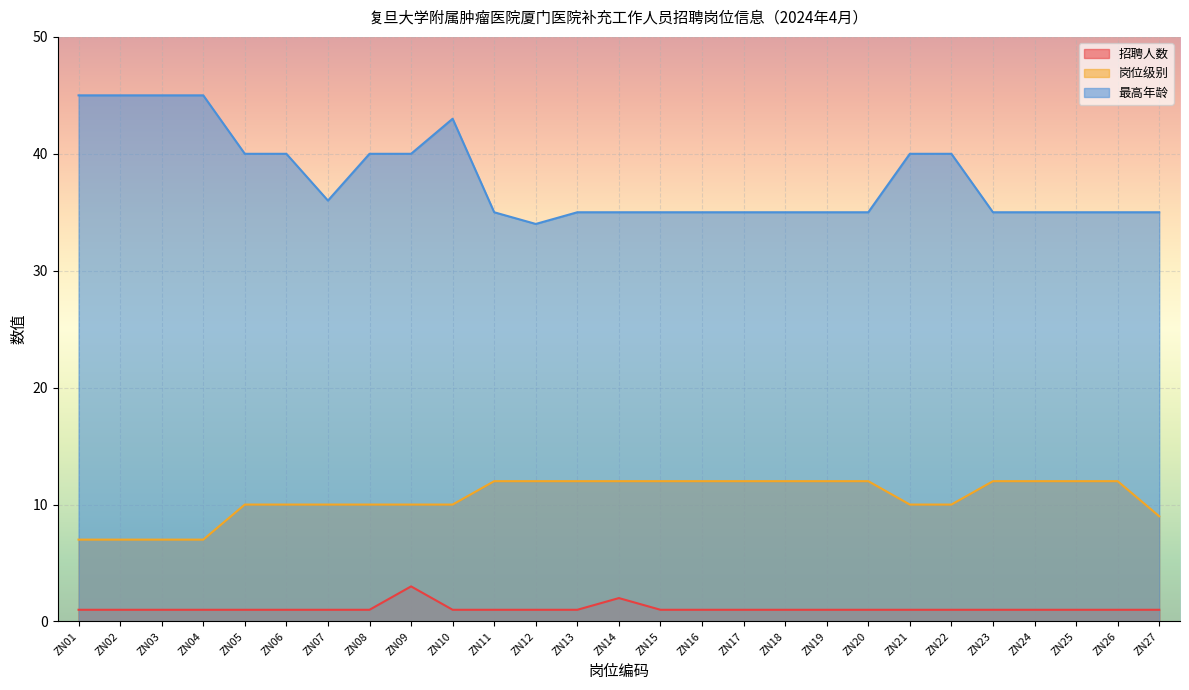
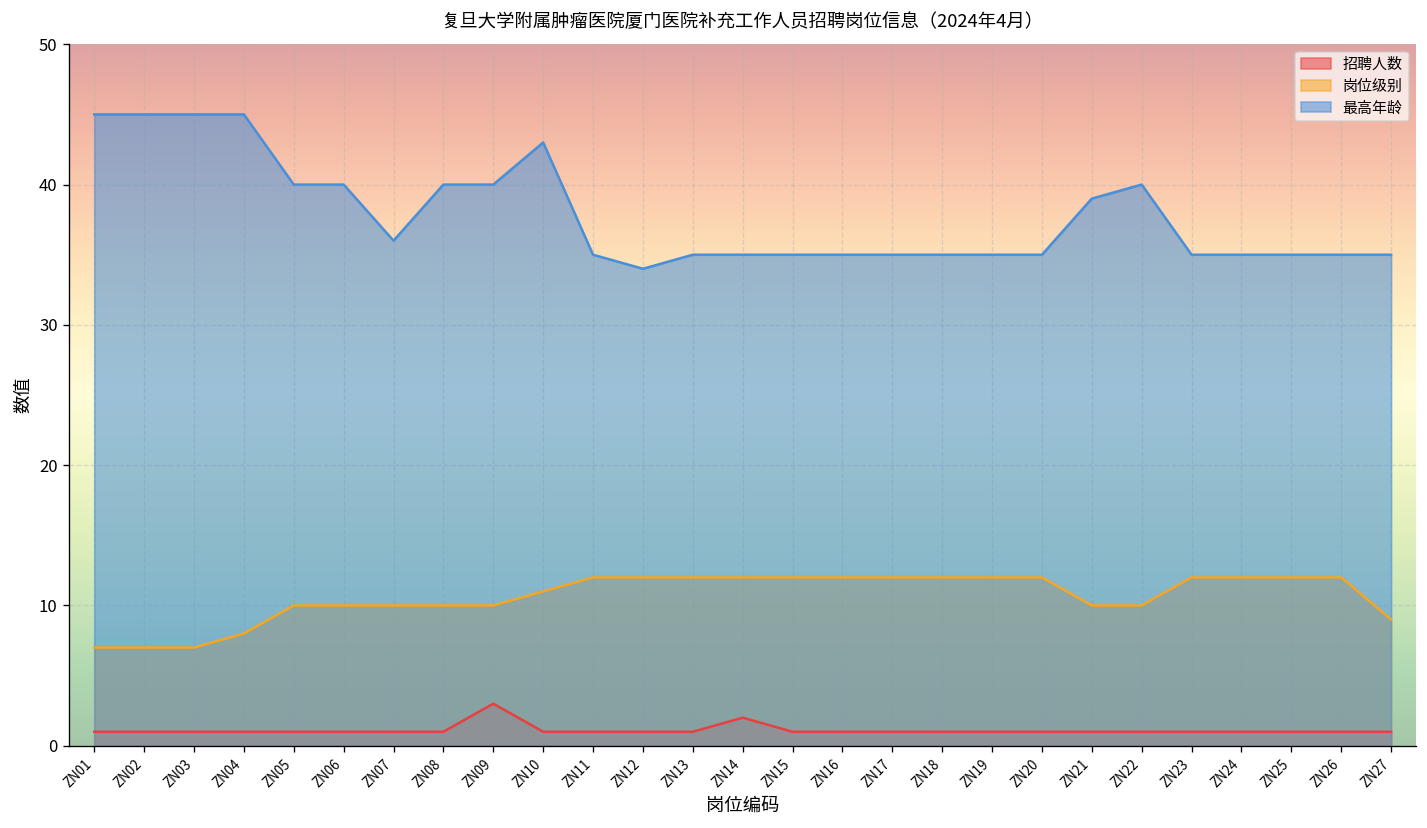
岗位级别, ZN04: 7 -> 8
岗位级别, ZN10: 10 -> 11
最高年龄, ZN21: 40 -> 39
